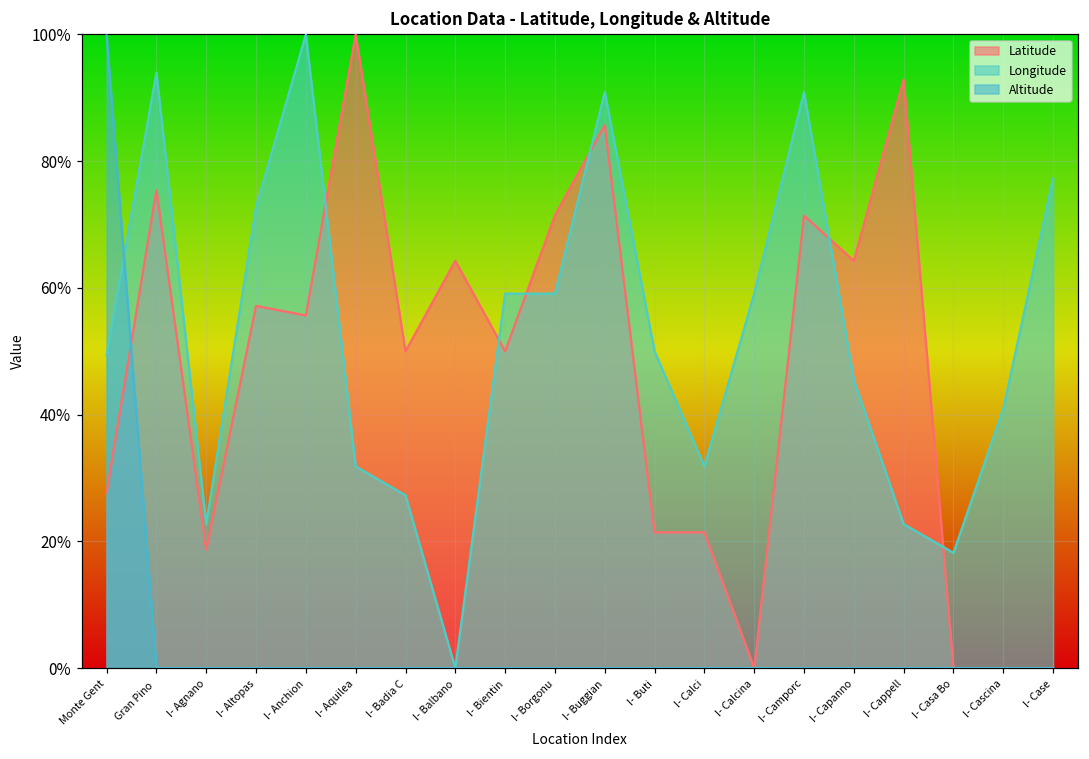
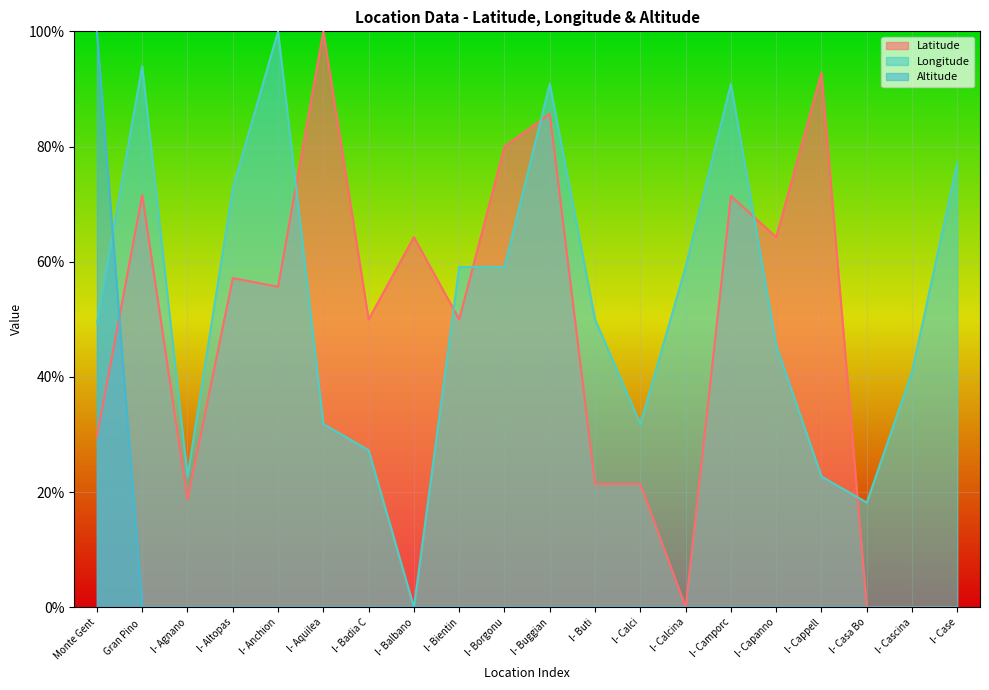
Latitude, Monte Gent: 28% -> 30%
Latitude, Gran Pino: 75% -> 72%
Latitude, I- Borgonu: 71% -> 80%
